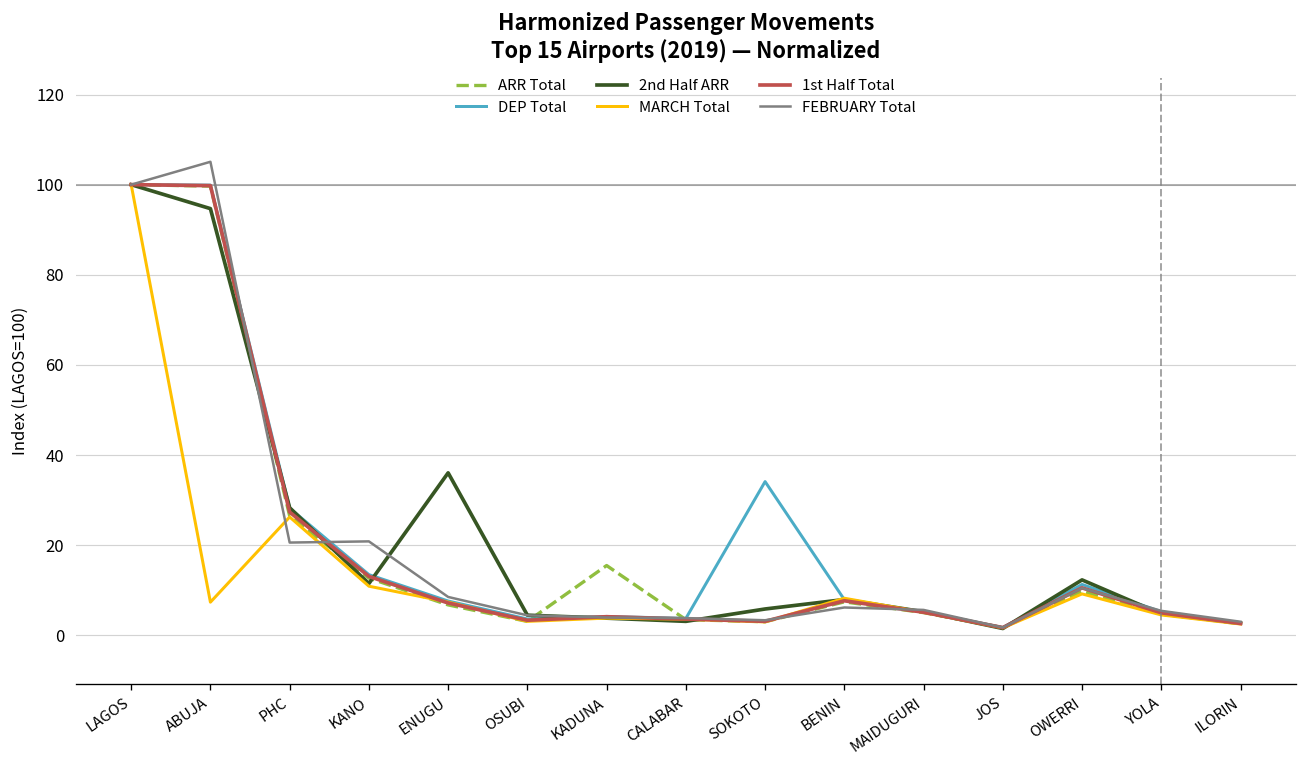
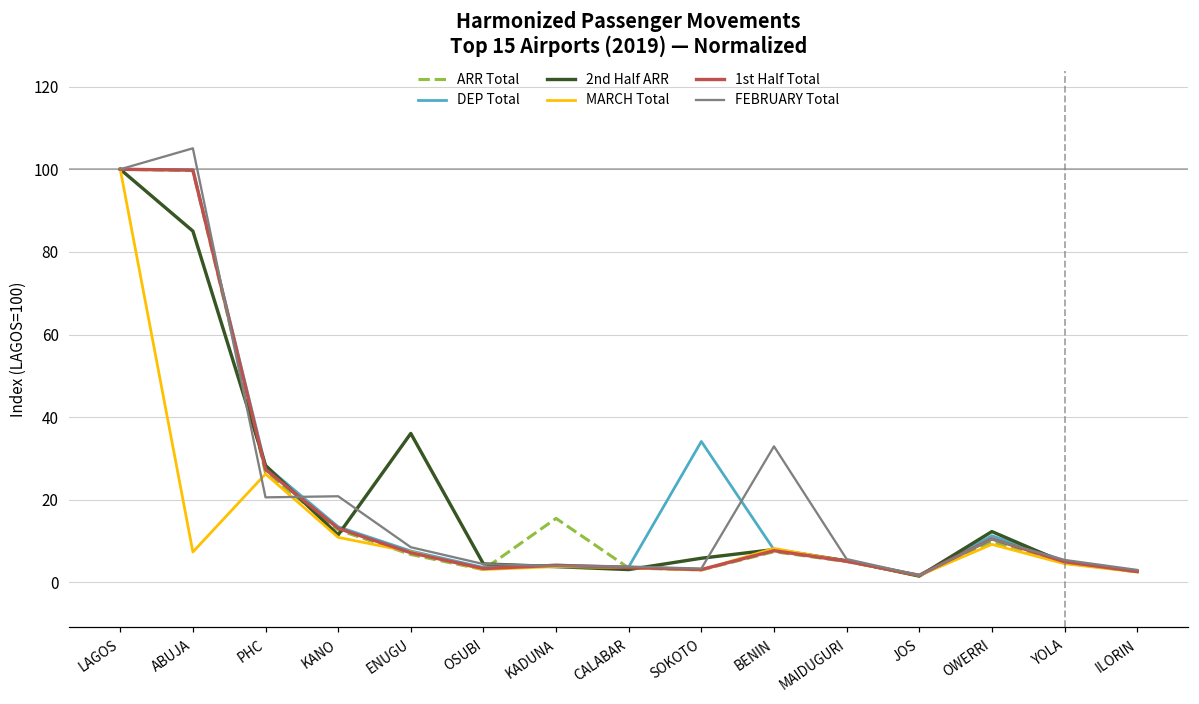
2nd Half ARR, ABUJA: 95 -> 85
FEBRUARY Total, BENIN: 6 -> 33
